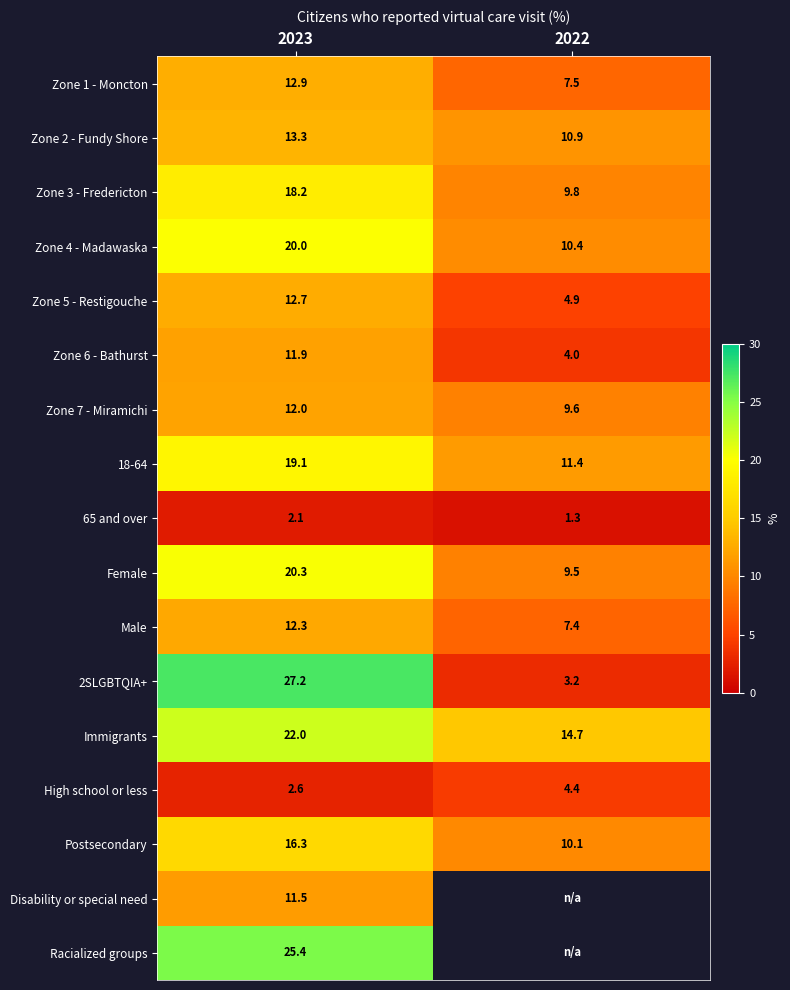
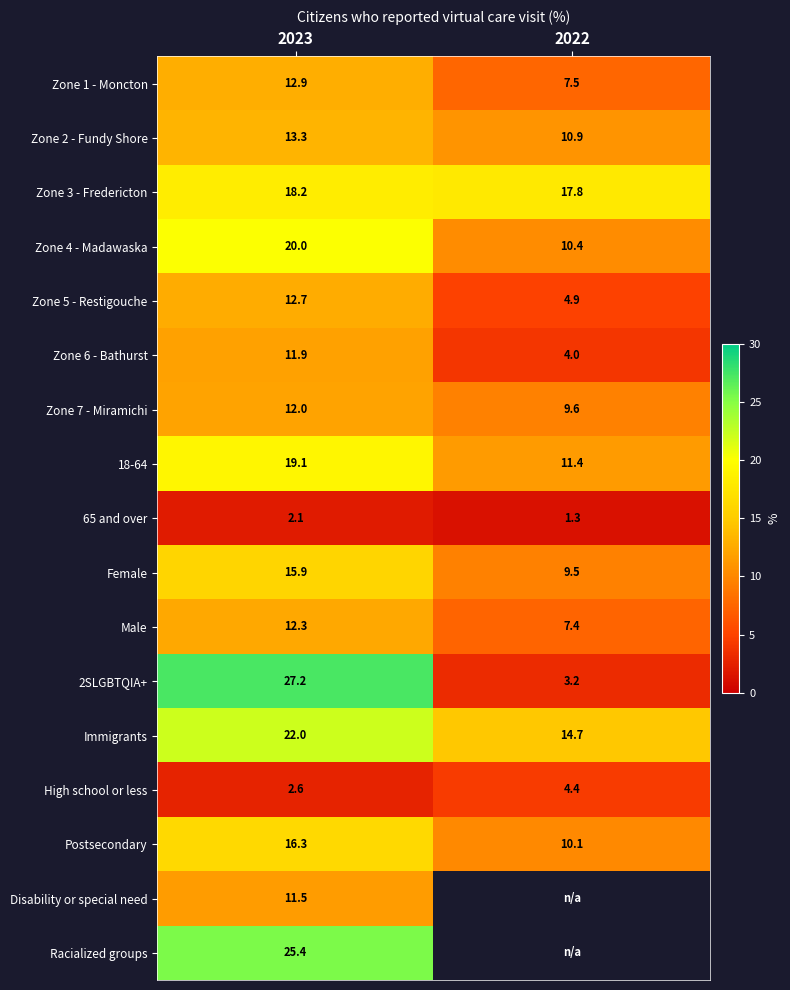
Zone 3 - Fredericton, 2022: 9.8 -> 17.8
Female, 2023: 20.3 -> 15.9
